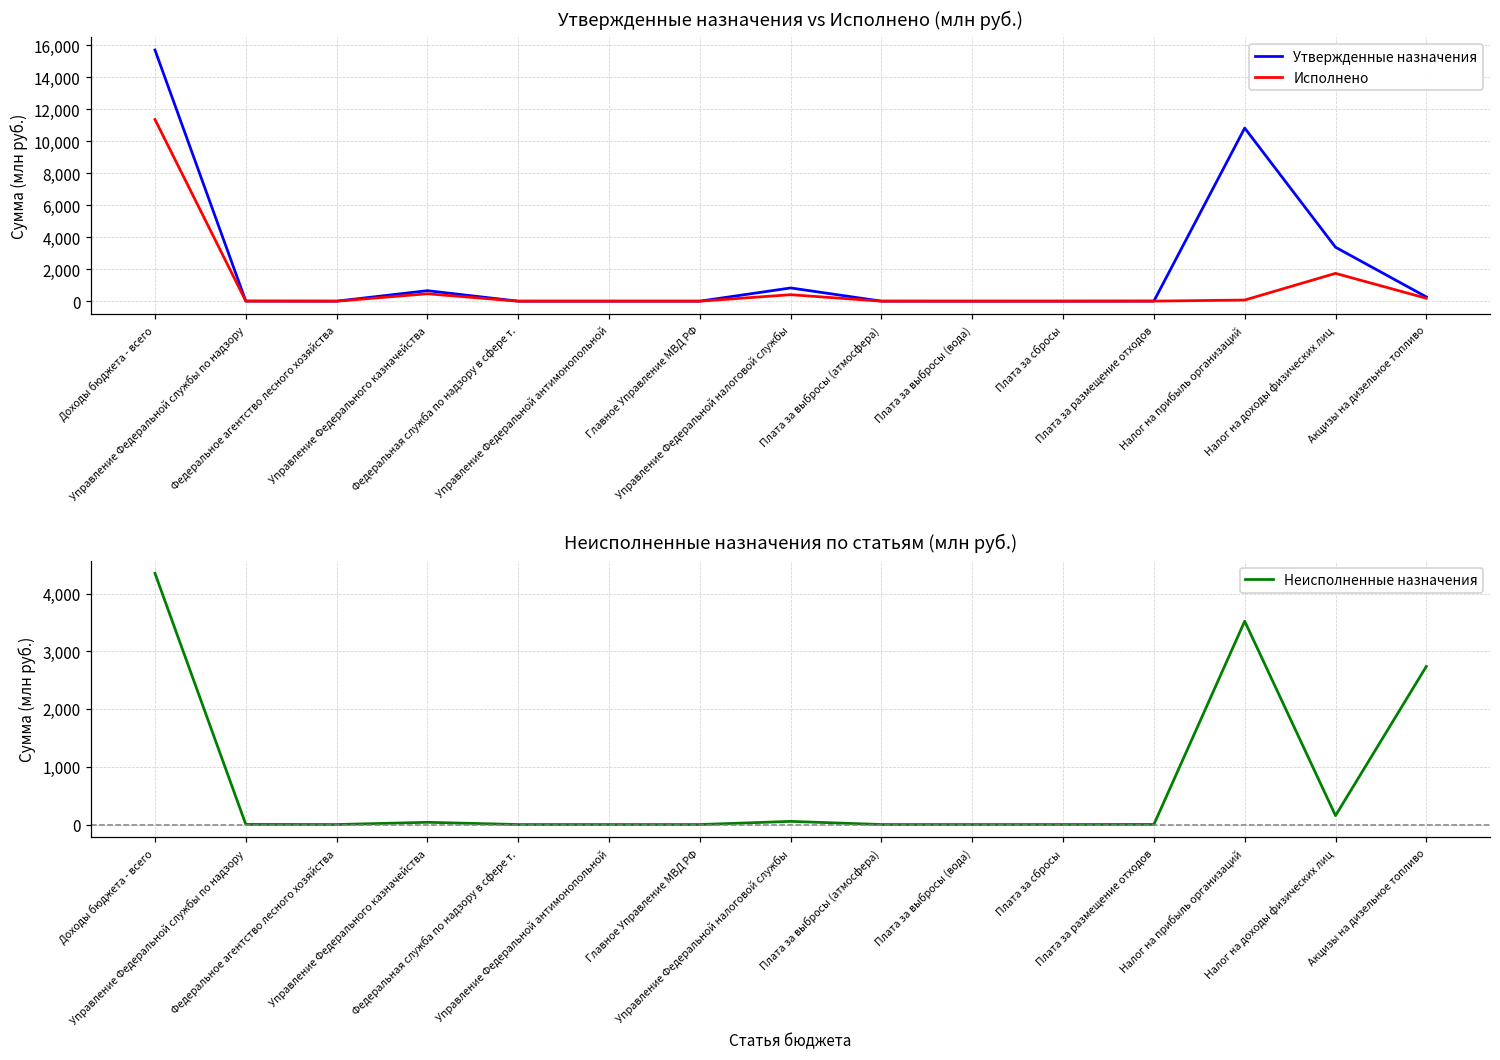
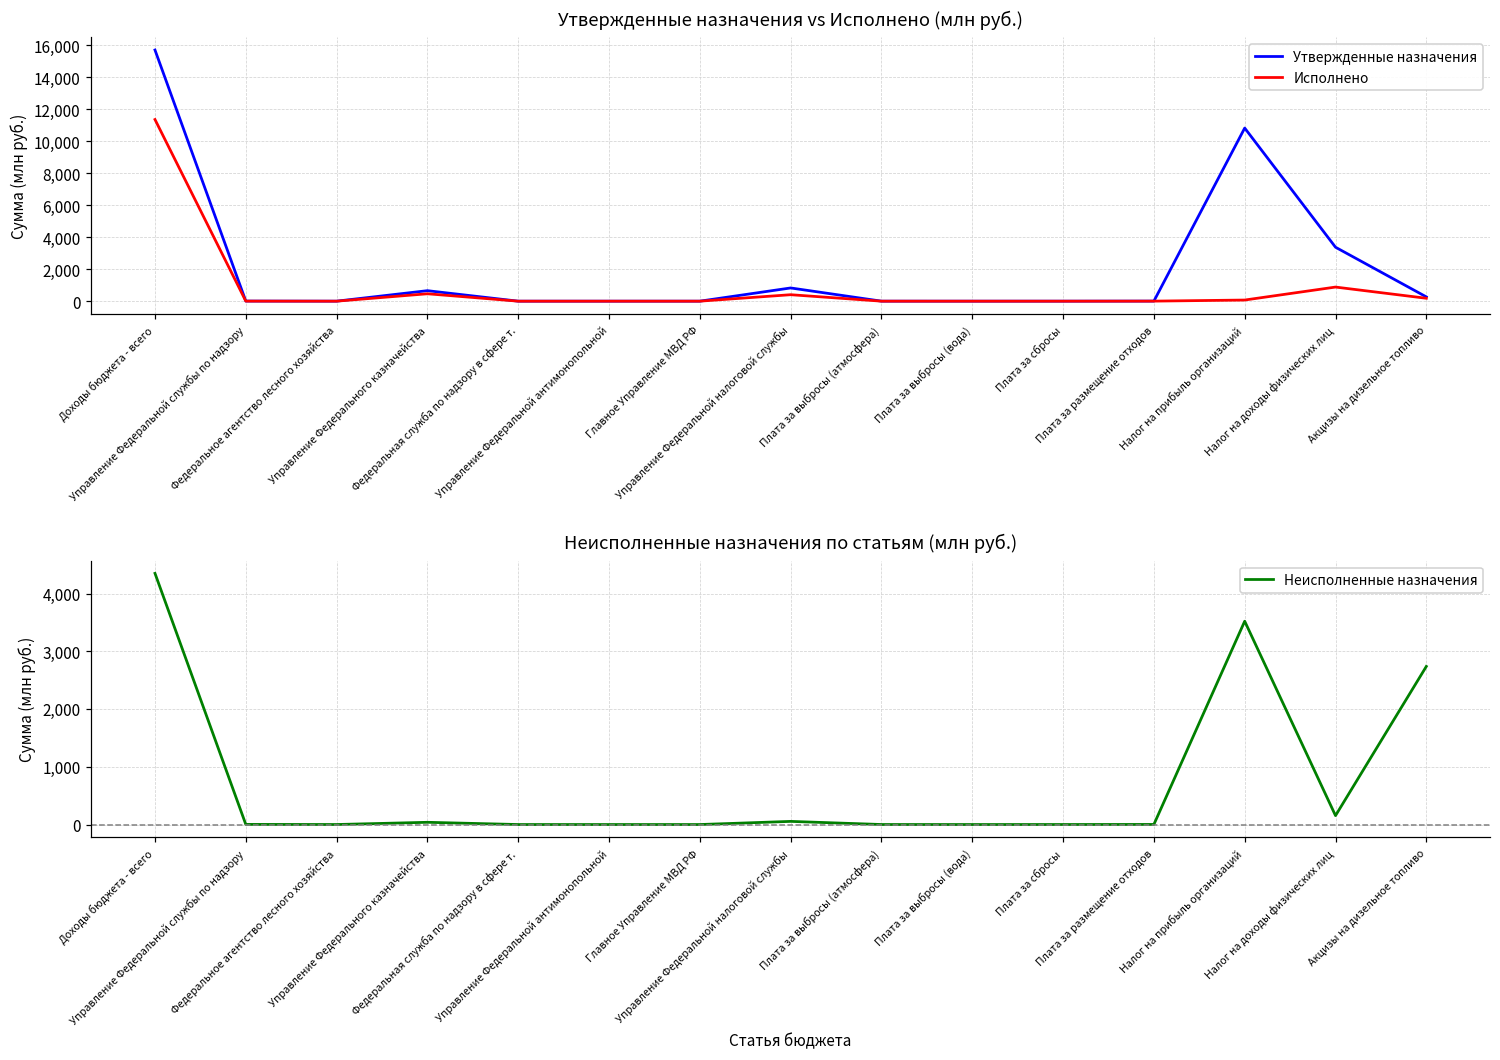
Утвержденные назначения vs Исполнено (млн руб.), Исполнено, Налог на доходы физических лиц: 1,700 -> 900
